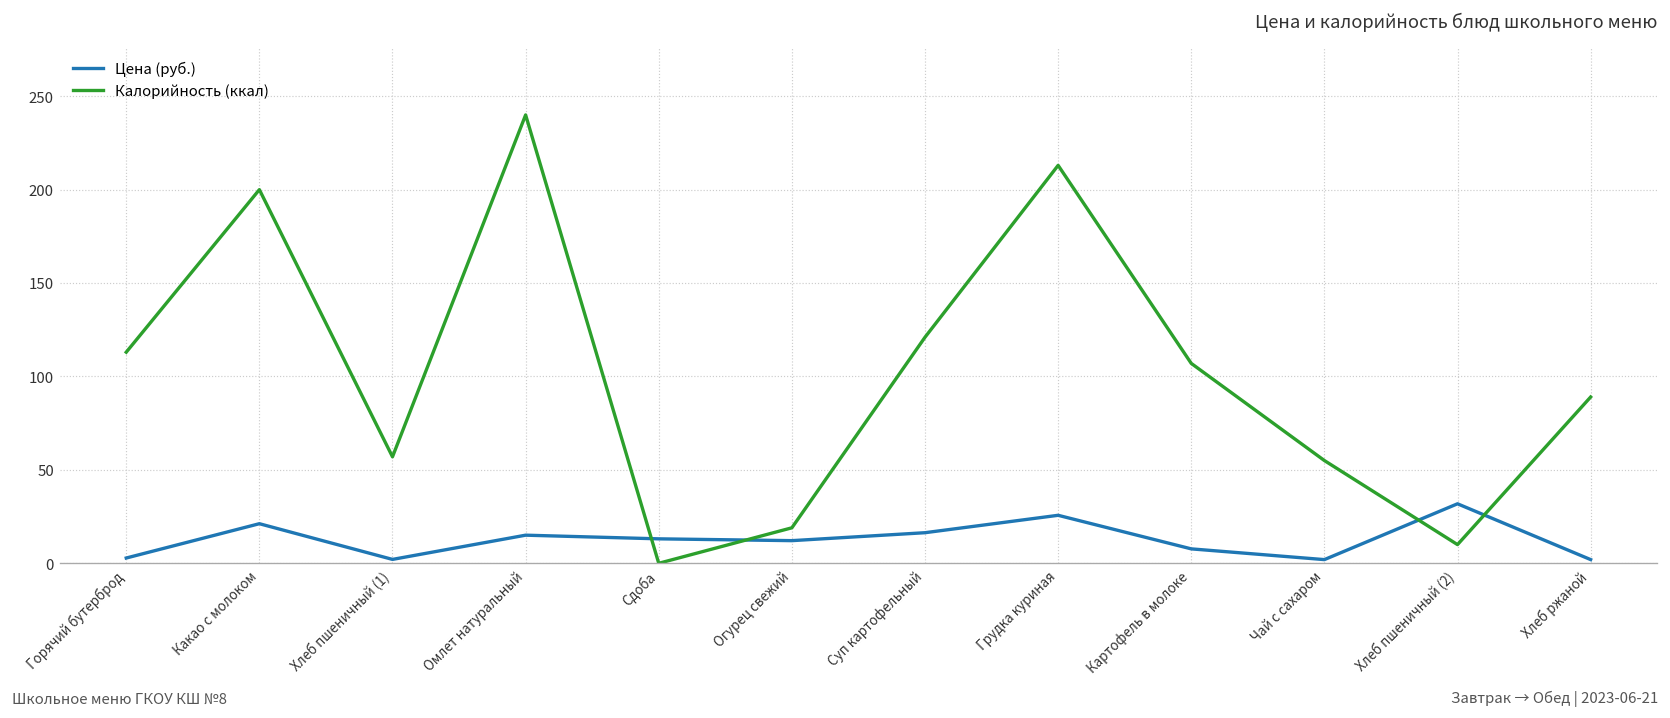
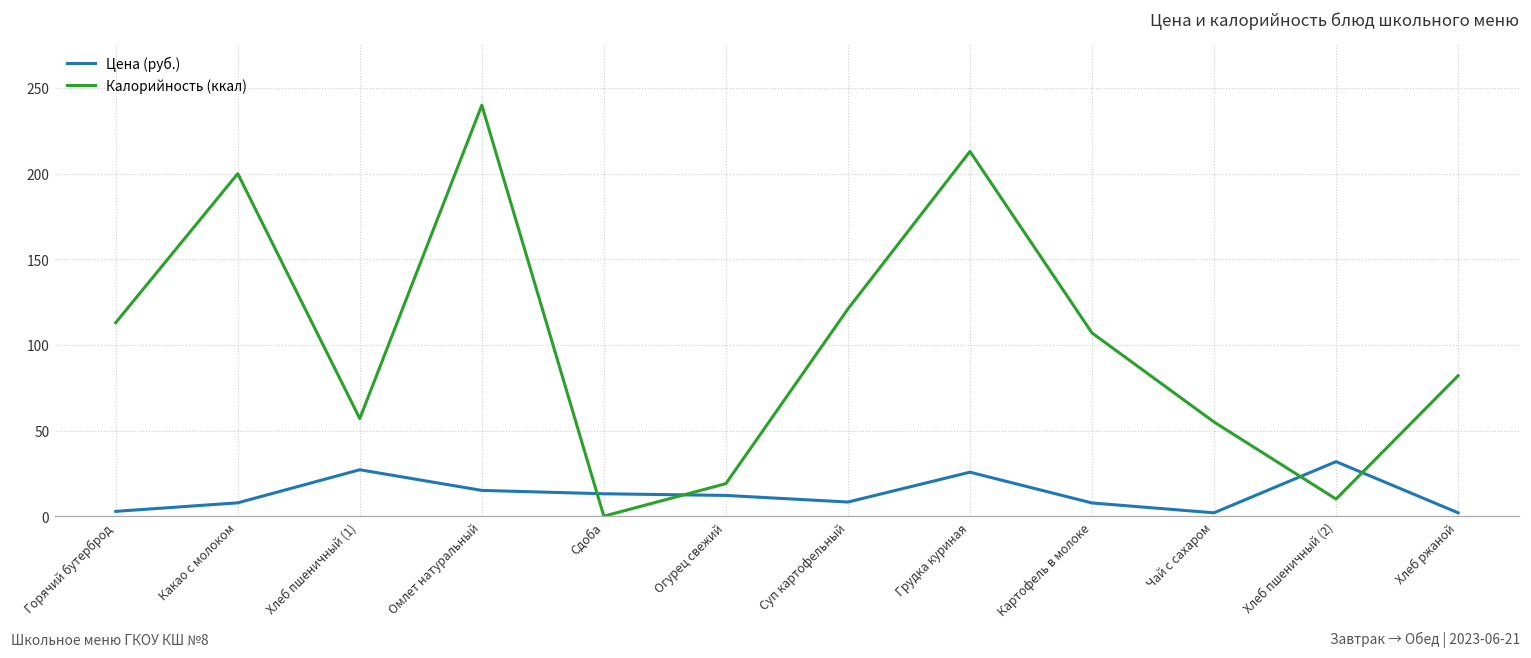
Цена (руб.), Какао с молоком: 21 -> 8
Цена (руб.), Хлеб пшеничный (1): 2 -> 27
Цена (руб.), Суп картофельный: 16 -> 8
Калорийность (ккал), Хлеб ржаной: 89 -> 82
